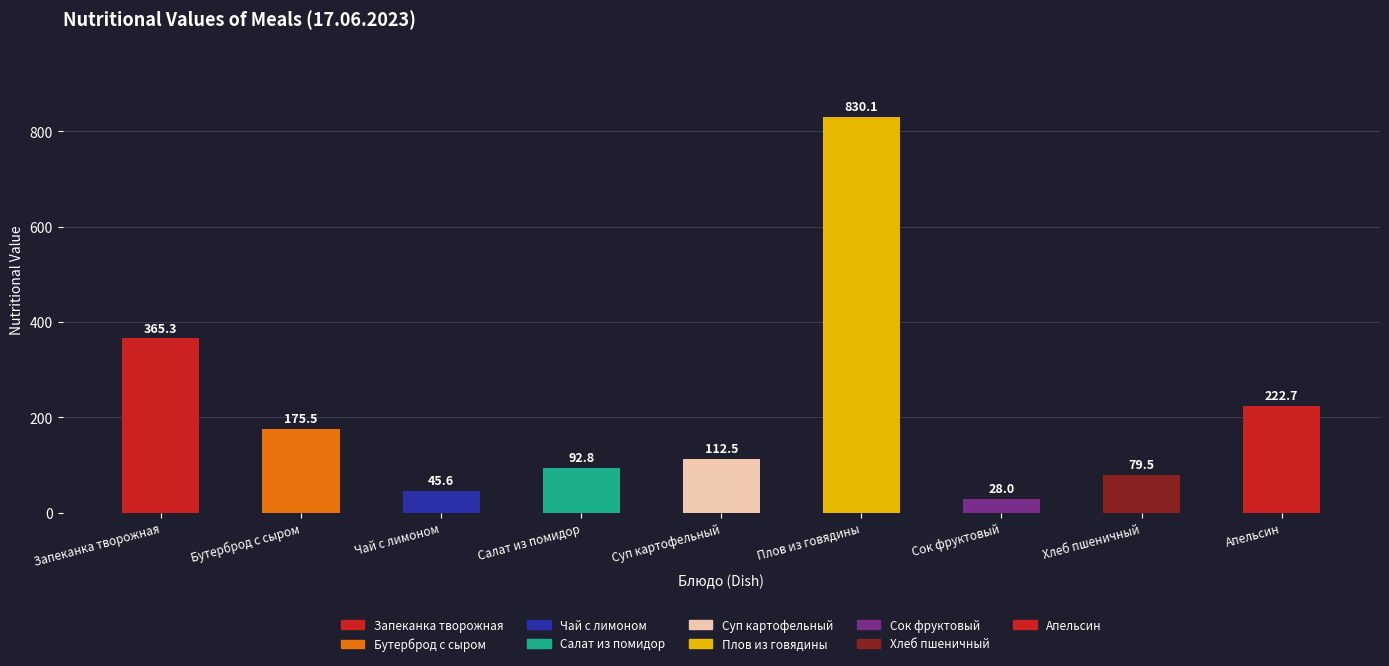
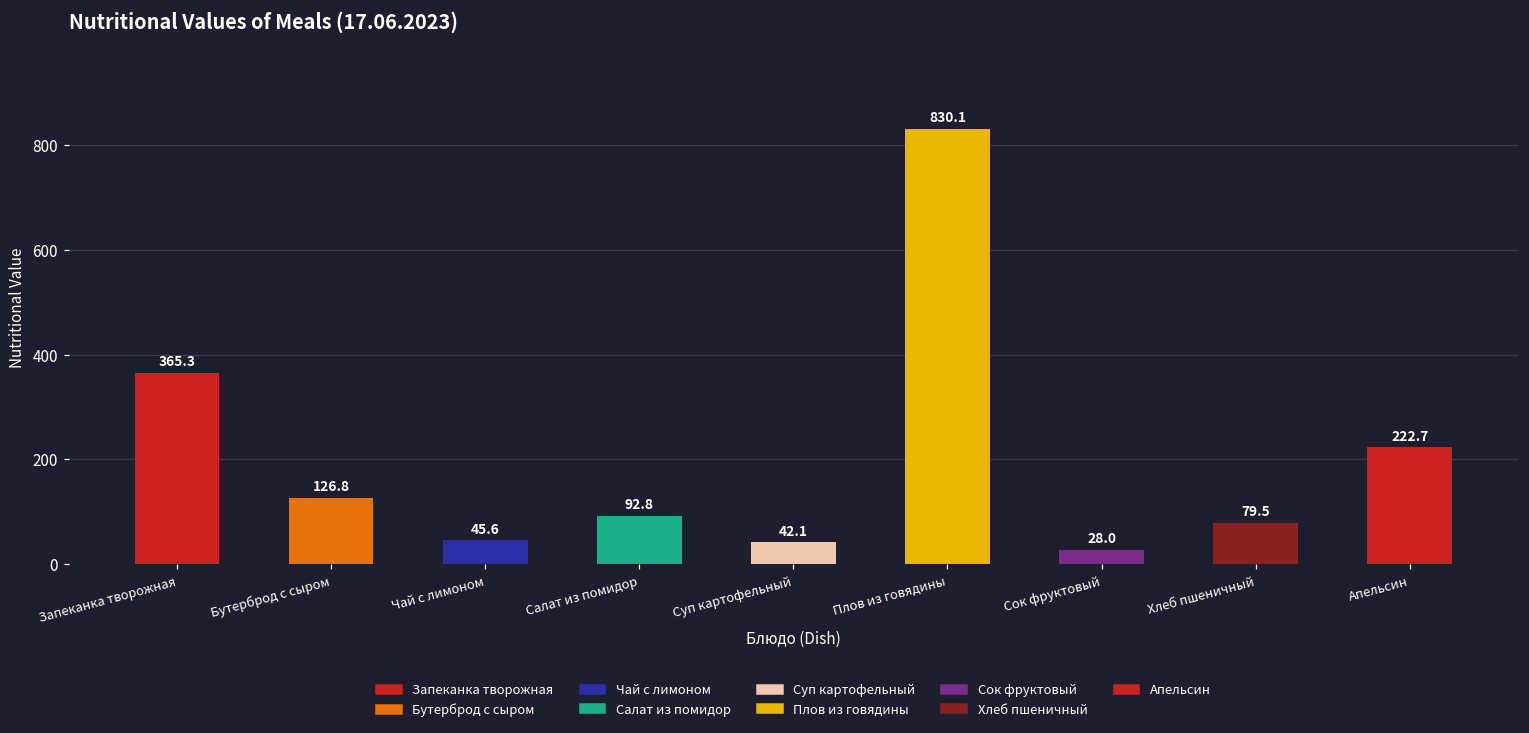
Бутерброд с сыром: 175.5 -> 126.8
Суп картофельный: 112.5 -> 42.1
